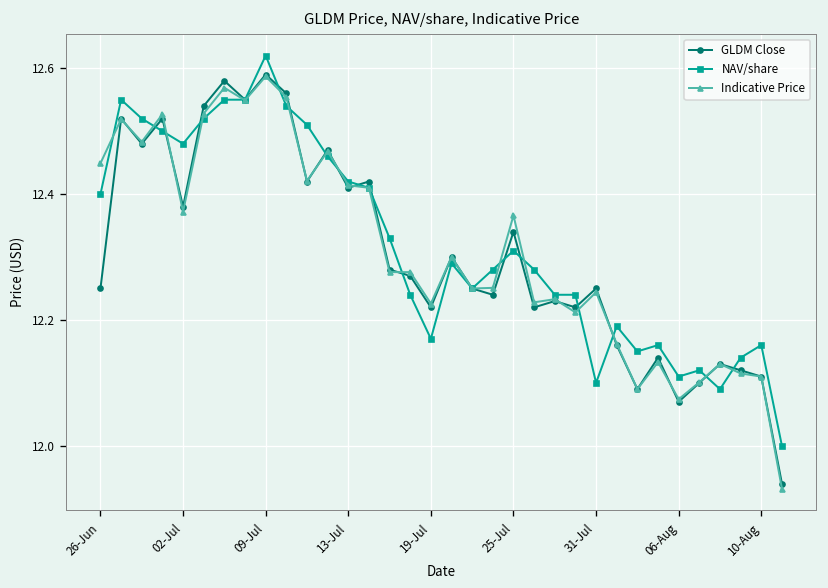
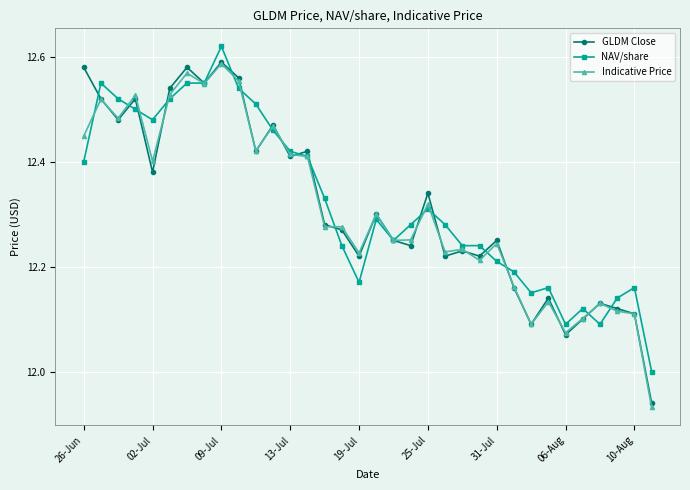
GLDM Close, 26-Jun: 12.25 -> 12.58
Indicative Price, 02-Jul: 12.37 -> 12.40
Indicative Price, 25-Jul: 12.37 -> 12.32
NAV/share, 31-Jul: 12.10 -> 12.21
NAV/share, 06-Aug: 12.11 -> 12.09
